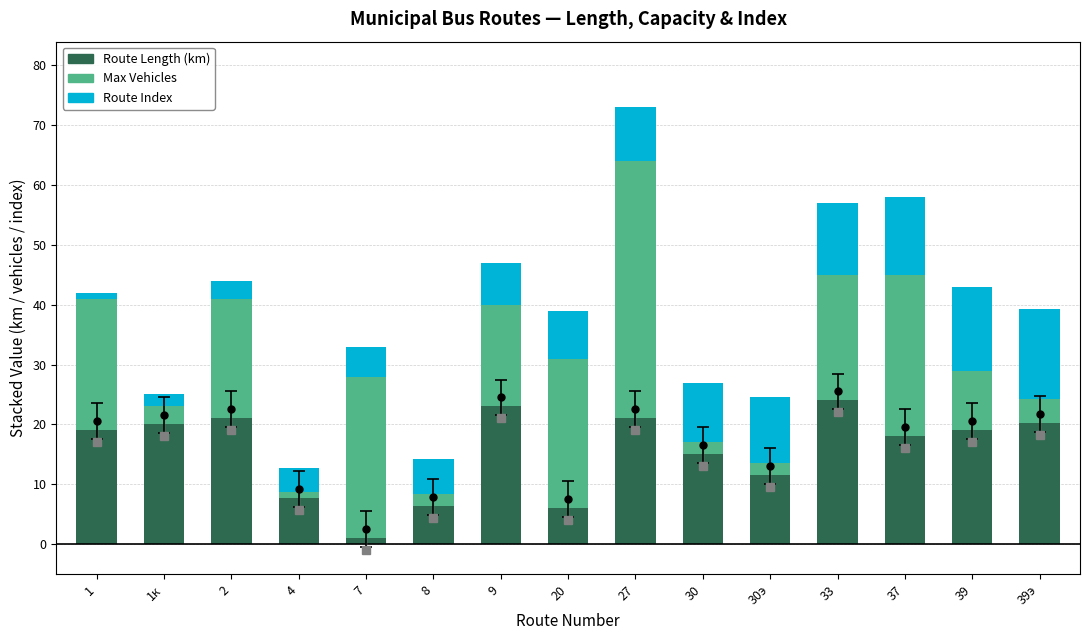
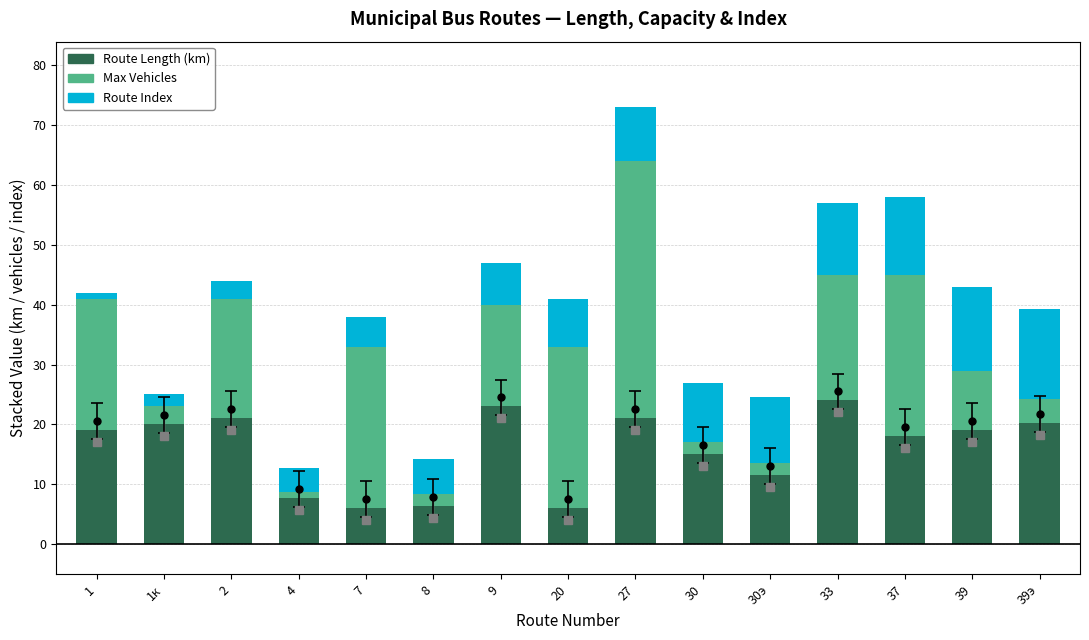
Route Length (km), 7: 1 -> 6
Max Vehicles, 20: 25 -> 27
